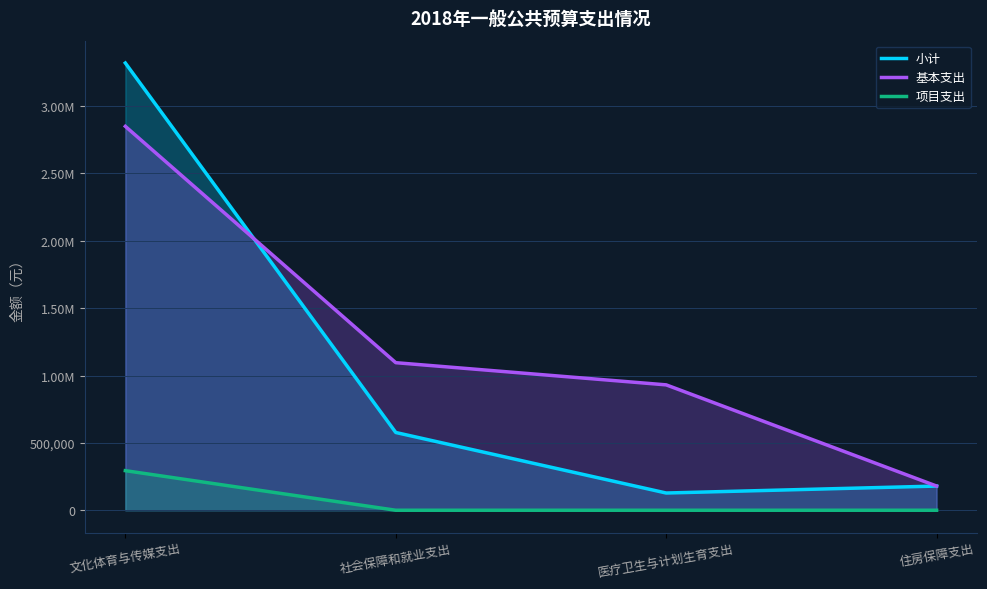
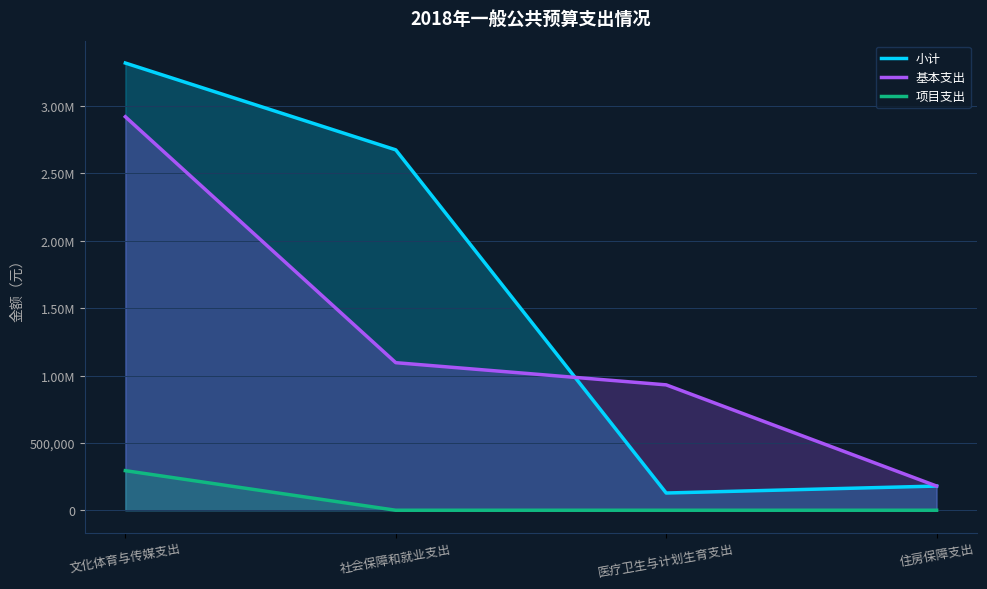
基本支出, 文化体育与传媒支出: 2,850,000 -> 2,920,000
小计, 社会保障和就业支出: 580,000 -> 2,680,000
